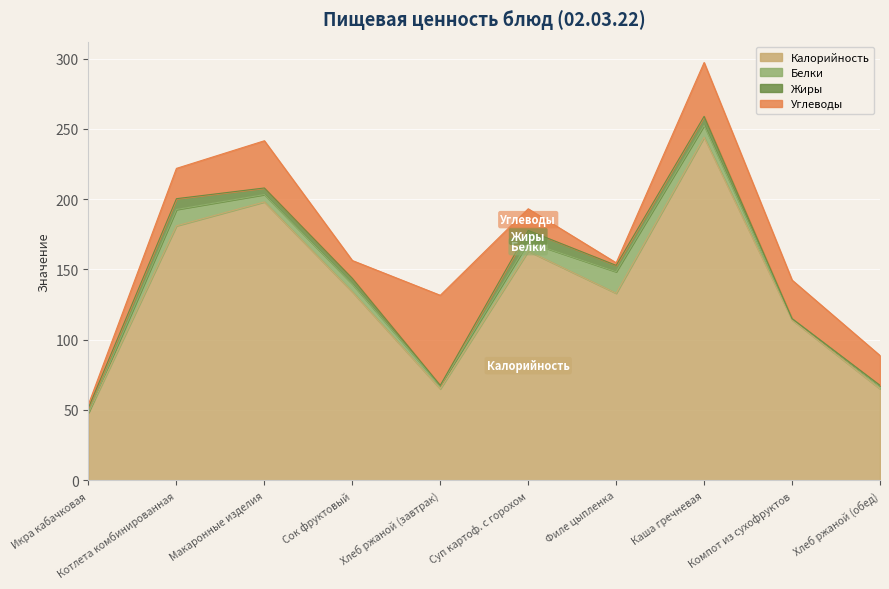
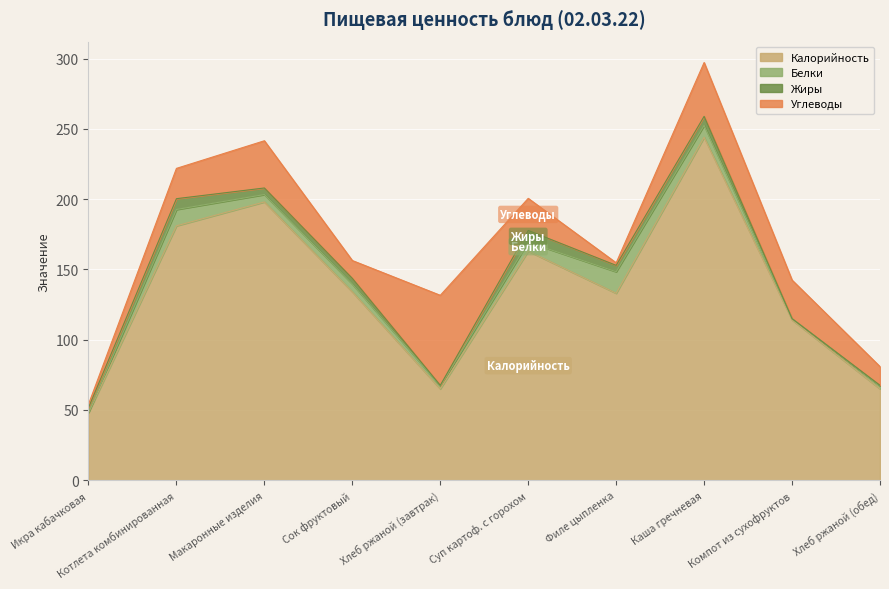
Углеводы, Суп картоф. с горохом: 15 -> 23
Углеводы, Хлеб ржаной (обед): 21 -> 13
